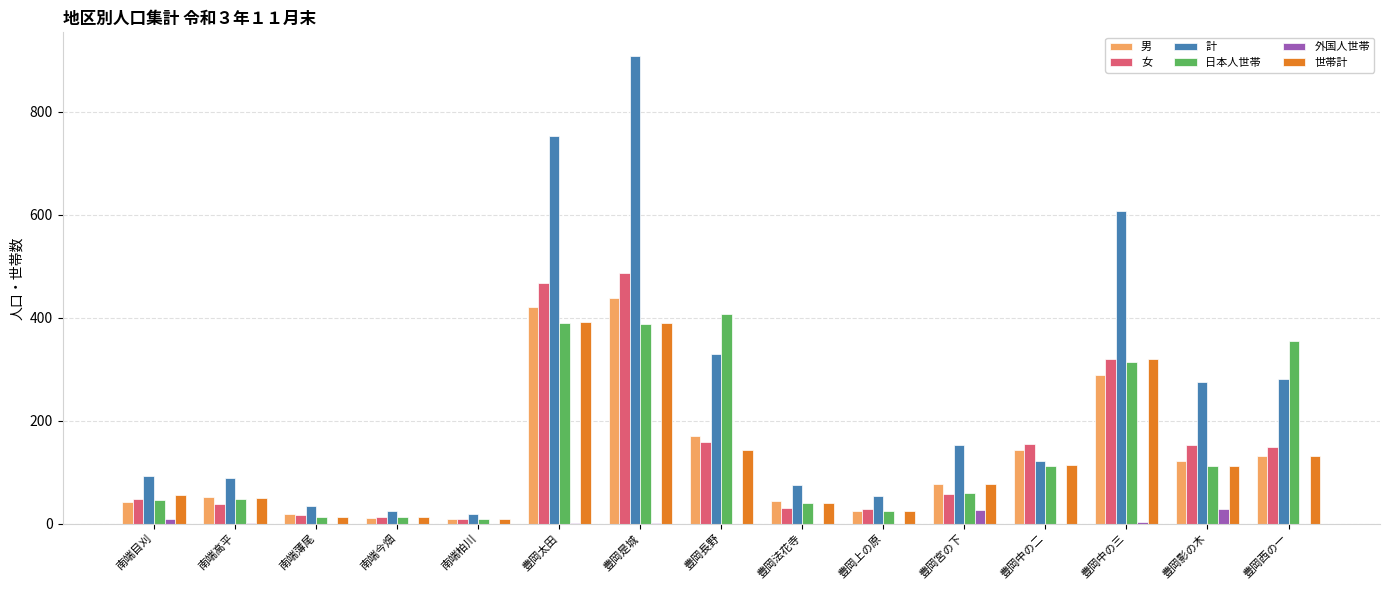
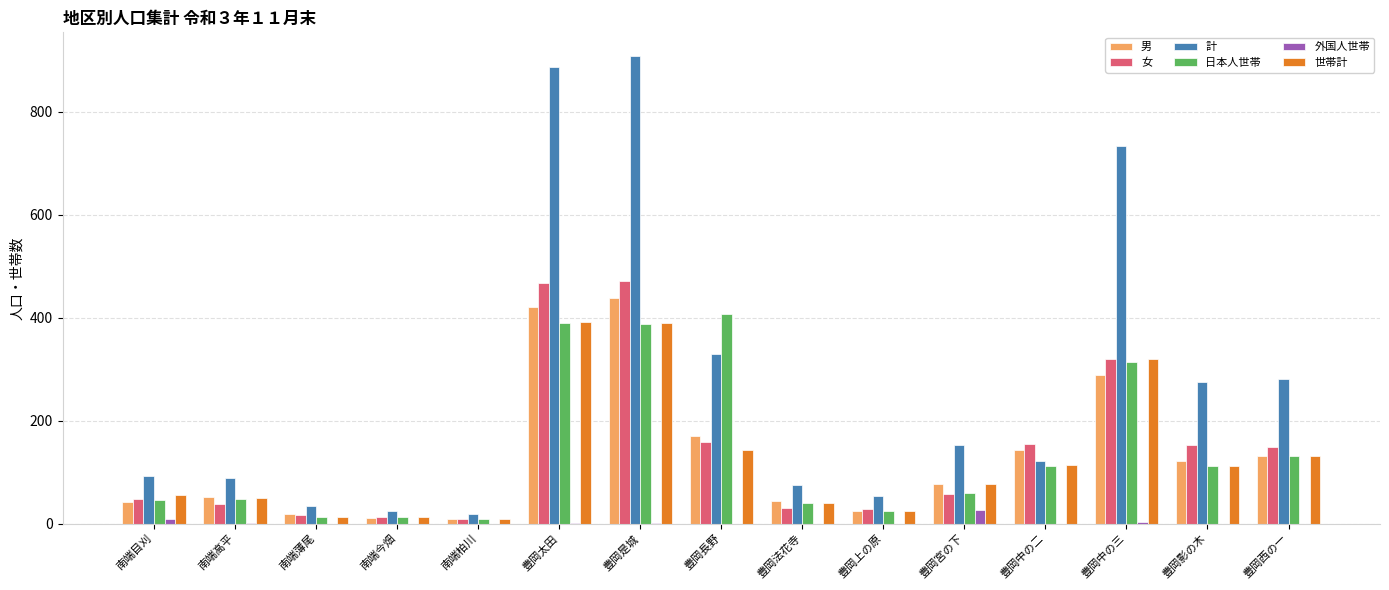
計, 豊岡太田: 750 -> 890
女, 豊岡是城: 490 -> 470
計, 豊岡中の三: 610 -> 730
外国人世帯, 豊岡影の木: 30 -> 0
日本人世帯, 豊岡西の一: 350 -> 130
